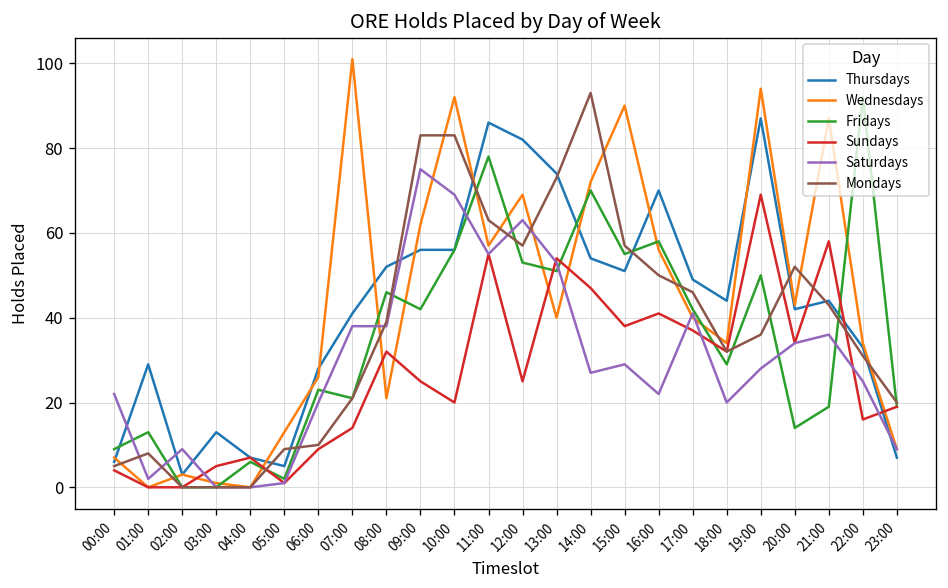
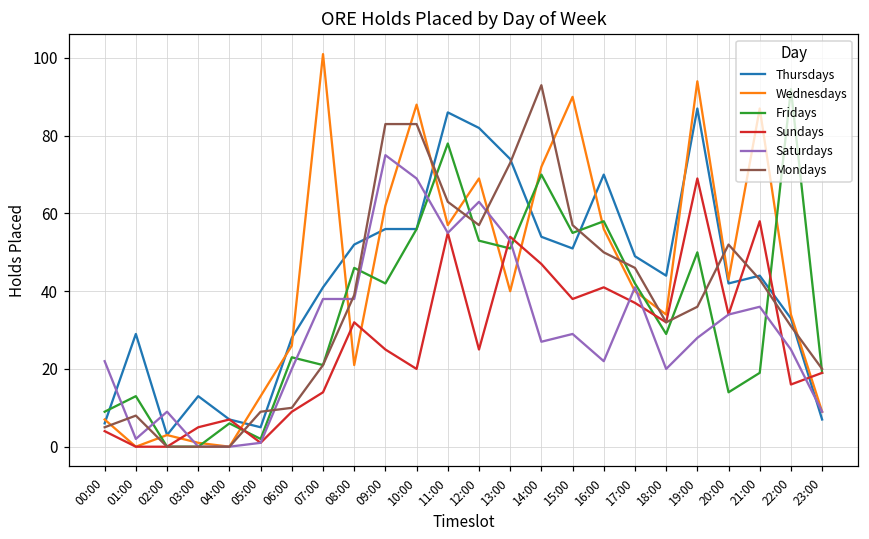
Wednesdays, 10:00: 92 -> 88
